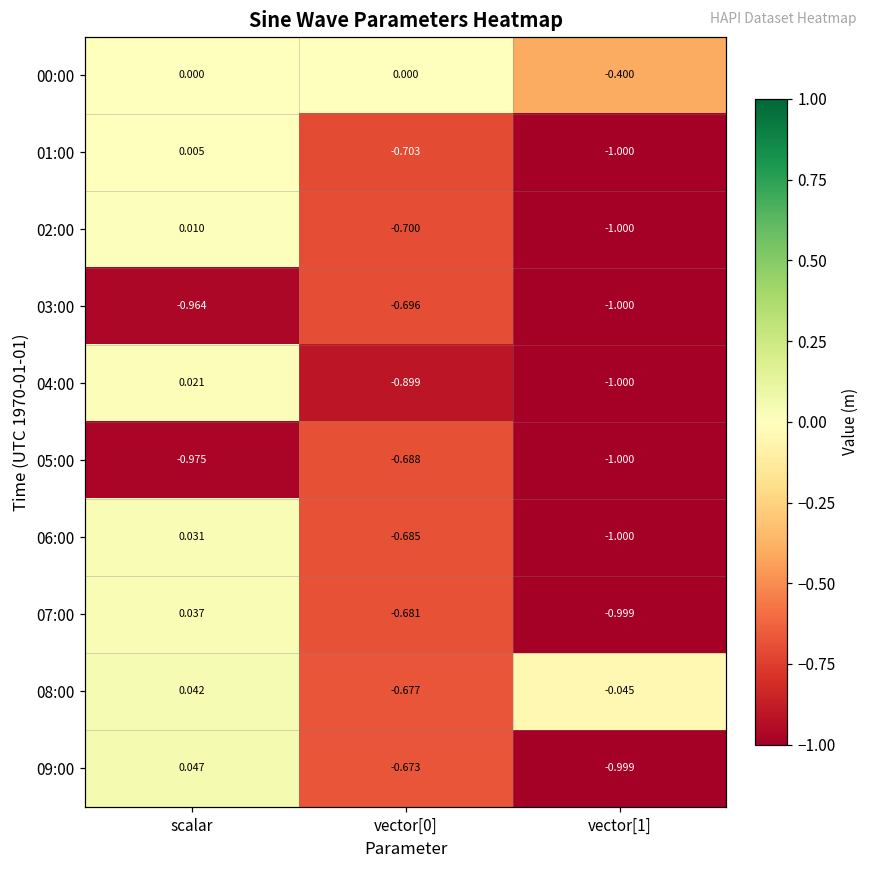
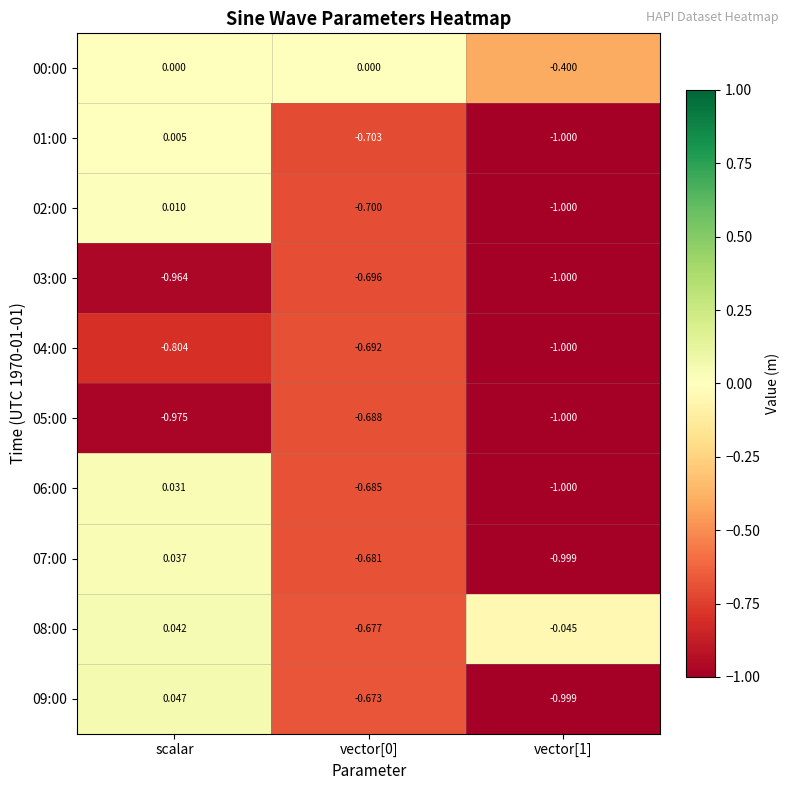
04:00, scalar: 0.021 -> -0.804
04:00, vector[0]: -0.899 -> -0.692
